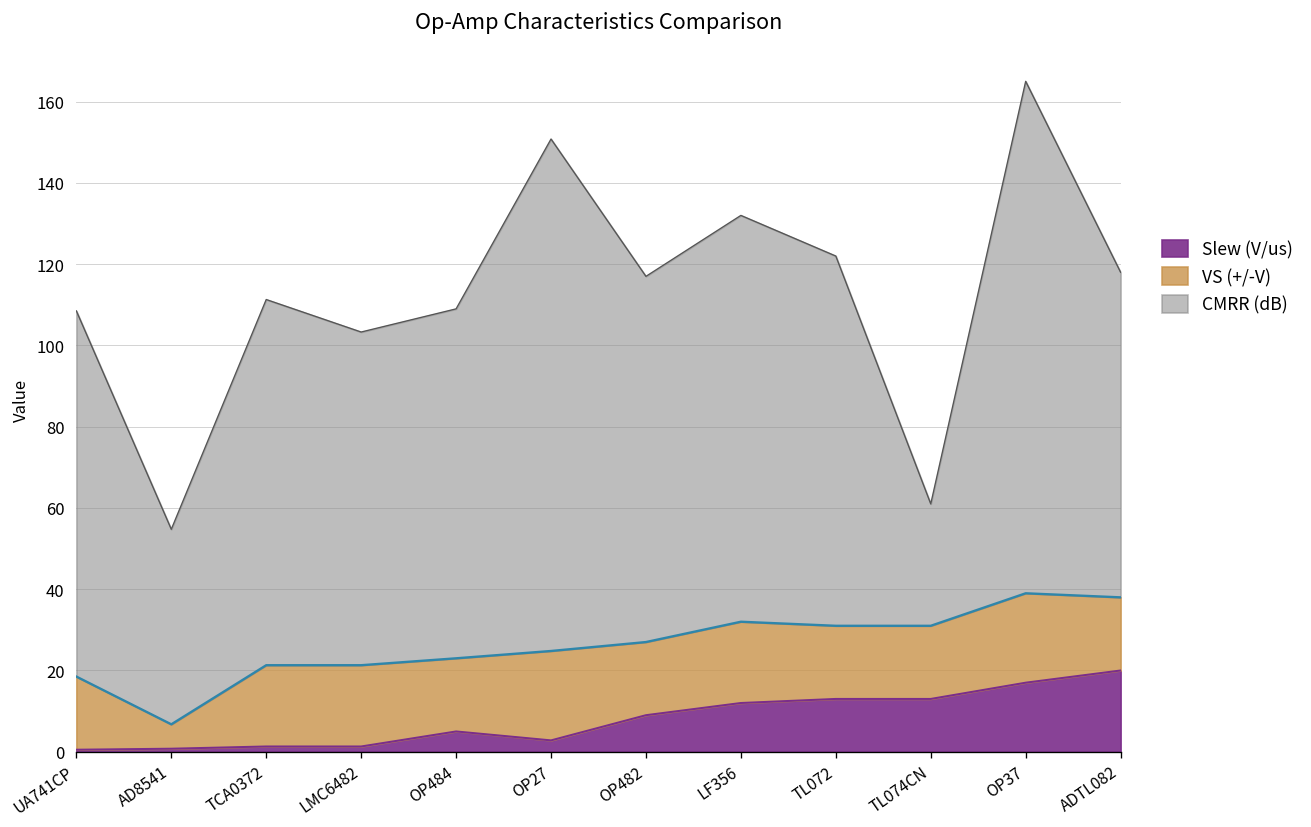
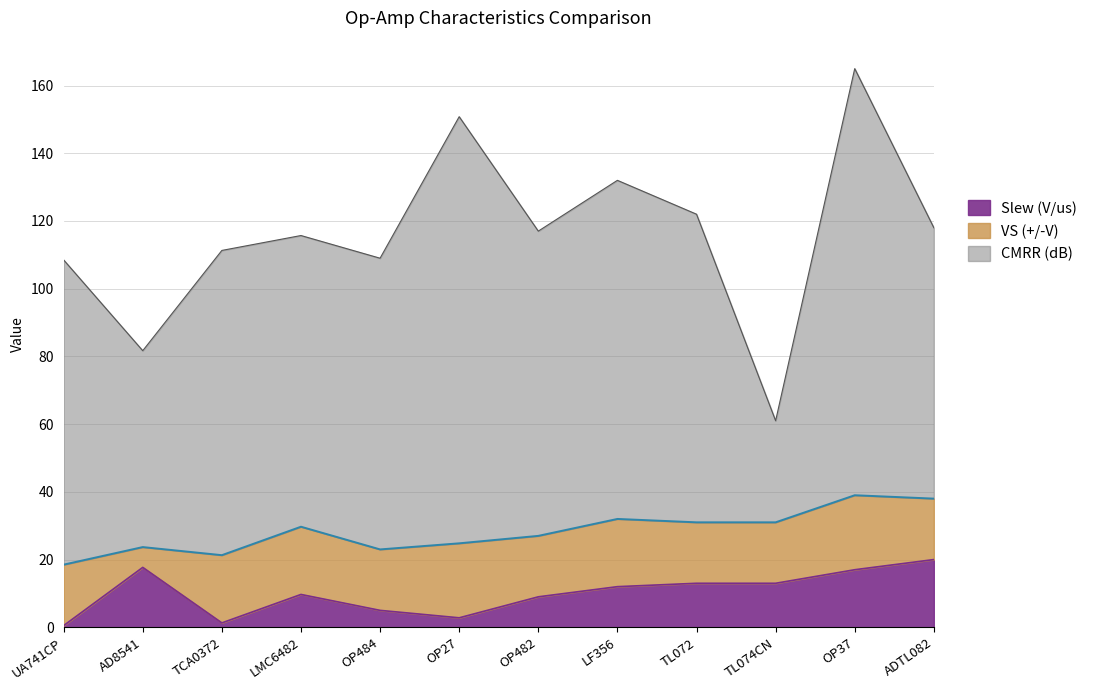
Slew (V/us), AD8541: 1 -> 18
CMRR (dB), AD8541: 48 -> 58
Slew (V/us), LMC6482: 1 -> 10
CMRR (dB), LMC6482: 82 -> 86
